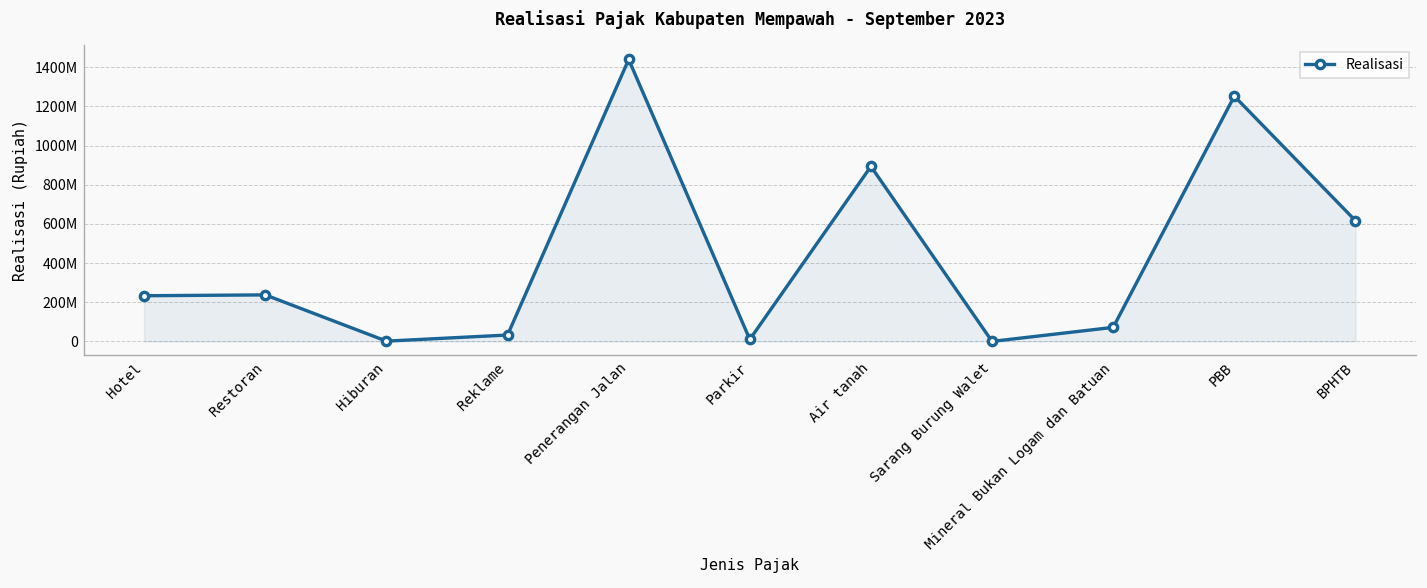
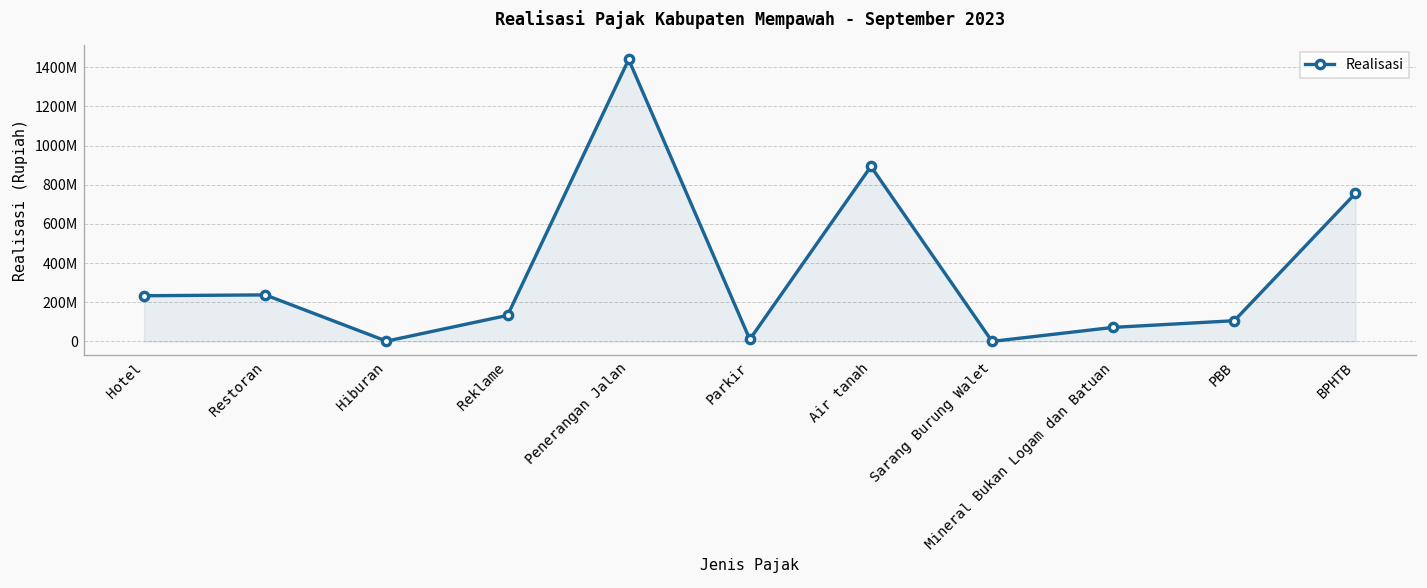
Reklame: 30000000 -> 130000000
PBB: 1250000000 -> 110000000
BPHTB: 620000000 -> 760000000
